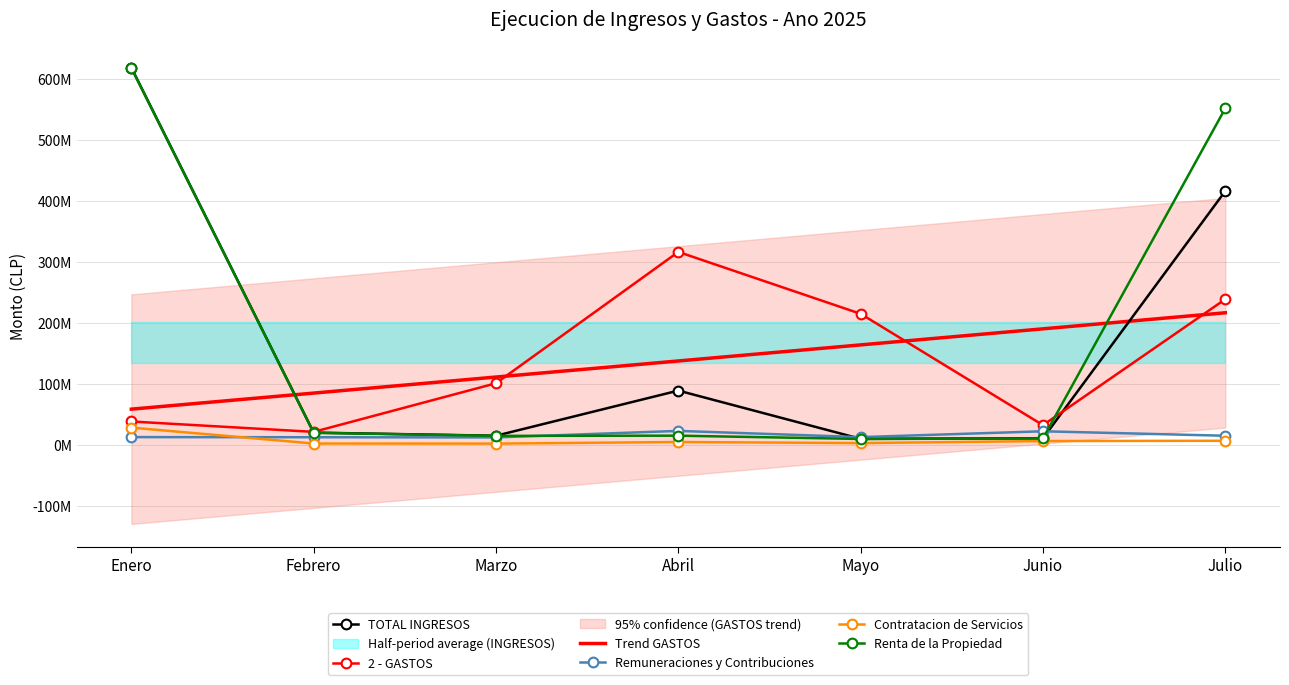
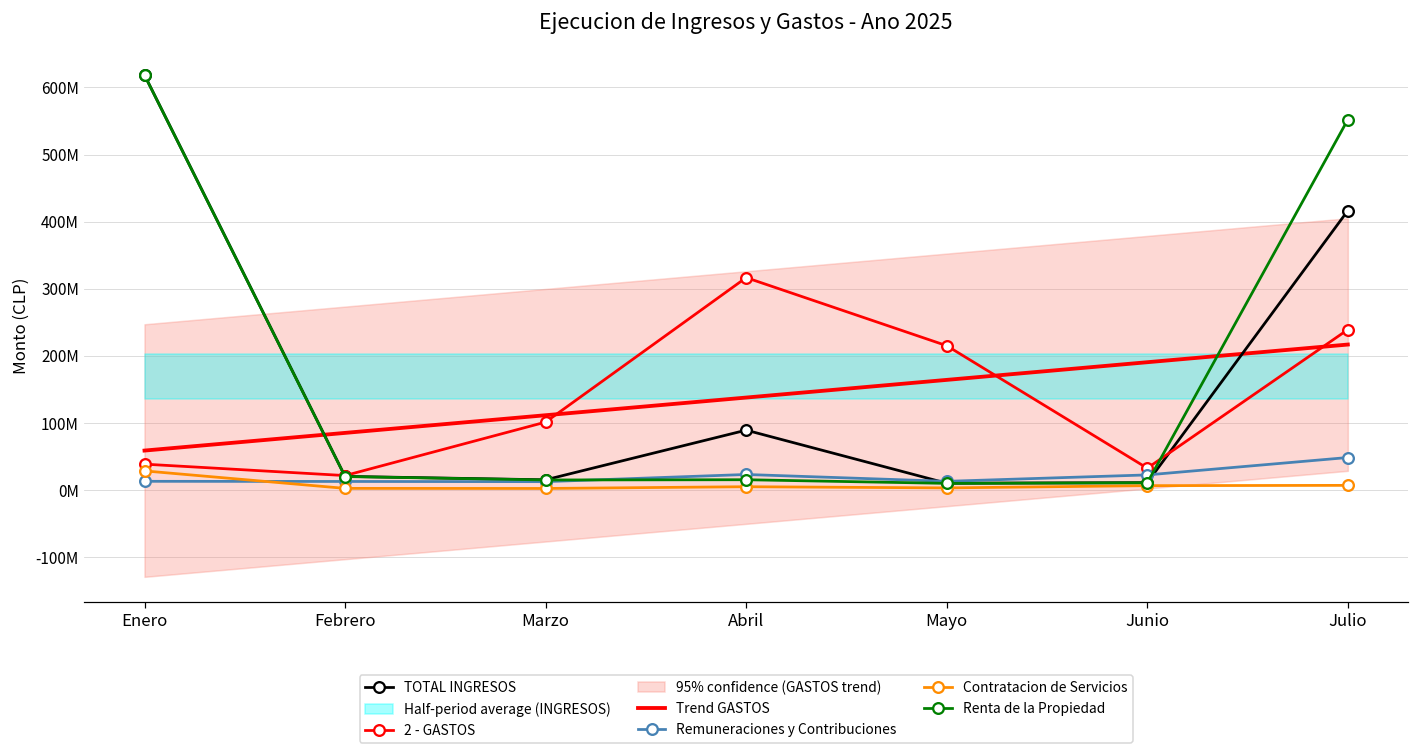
Remuneraciones y Contribuciones, Julio: 20000000 -> 50000000
